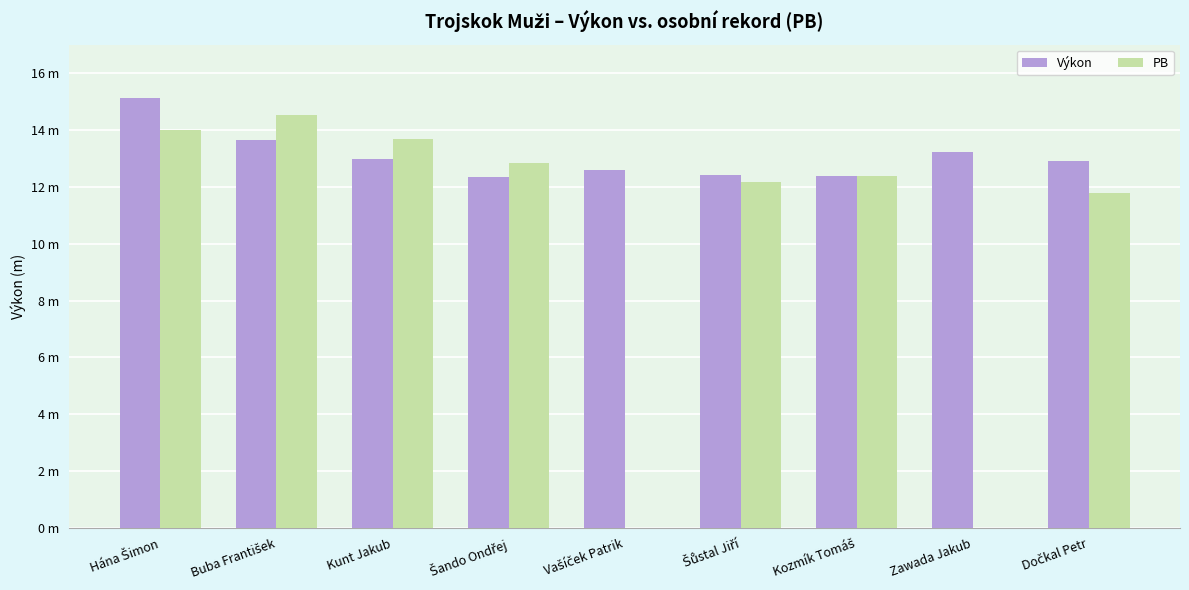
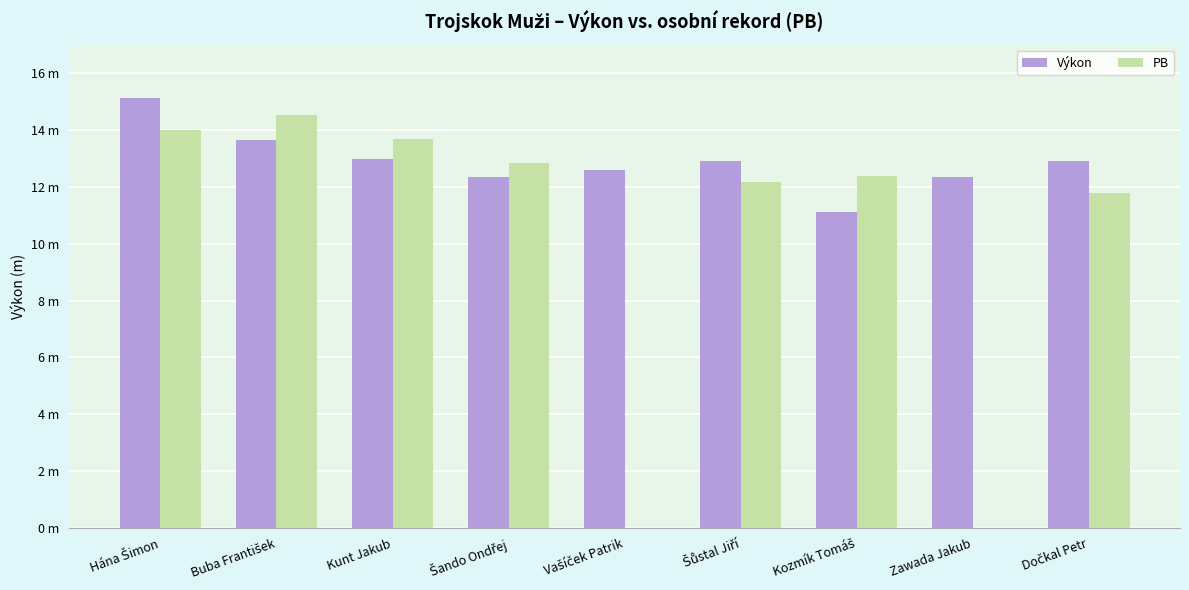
Výkon, Šůstal Jiří: 12.4 m -> 12.9 m
Výkon, Kozmík Tomáš: 12.4 m -> 11.1 m
Výkon, Zawada Jakub: 13.2 m -> 12.4 m
